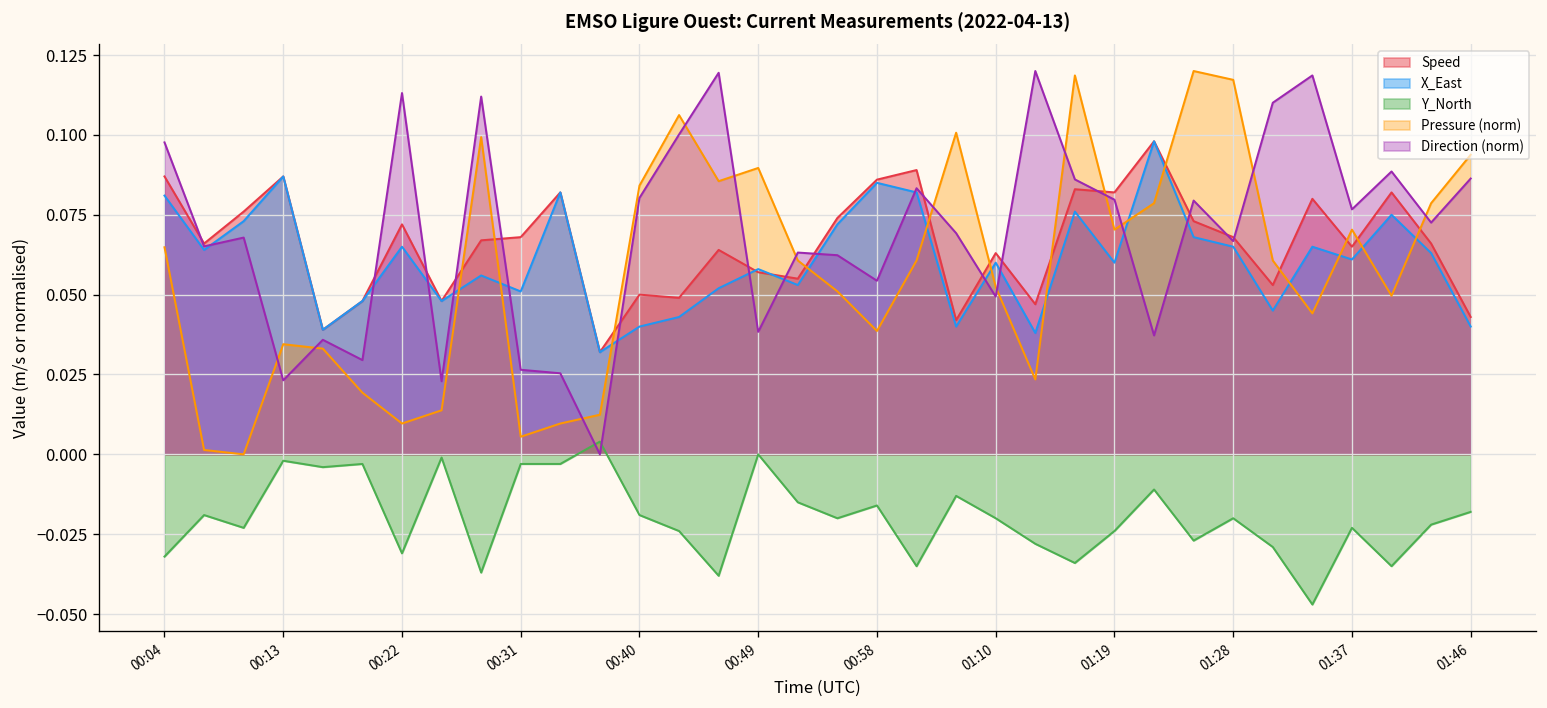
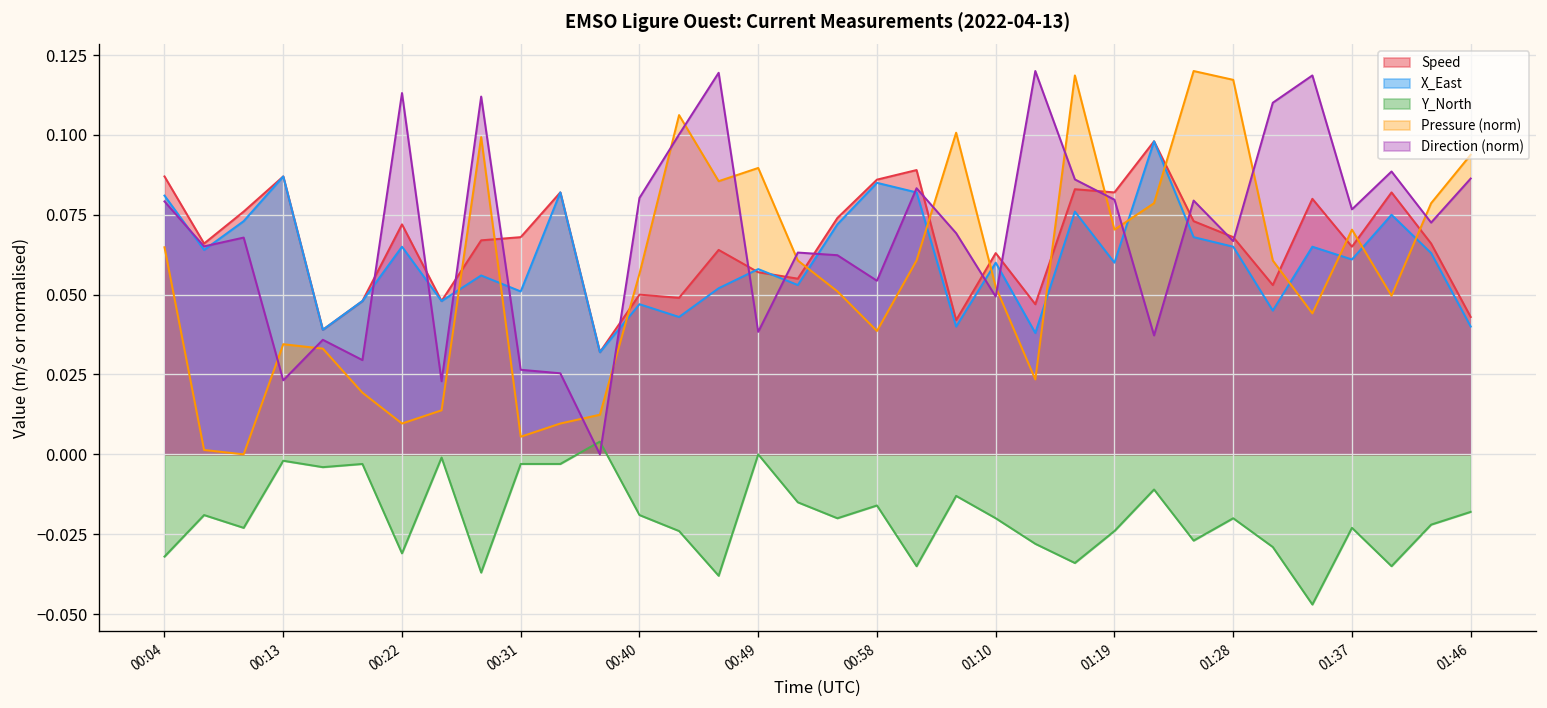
Direction (norm), 00:04: 0.098 -> 0.079
X_East, 00:40: 0.040 -> 0.047
Pressure (norm), 00:40: 0.084 -> 0.057
